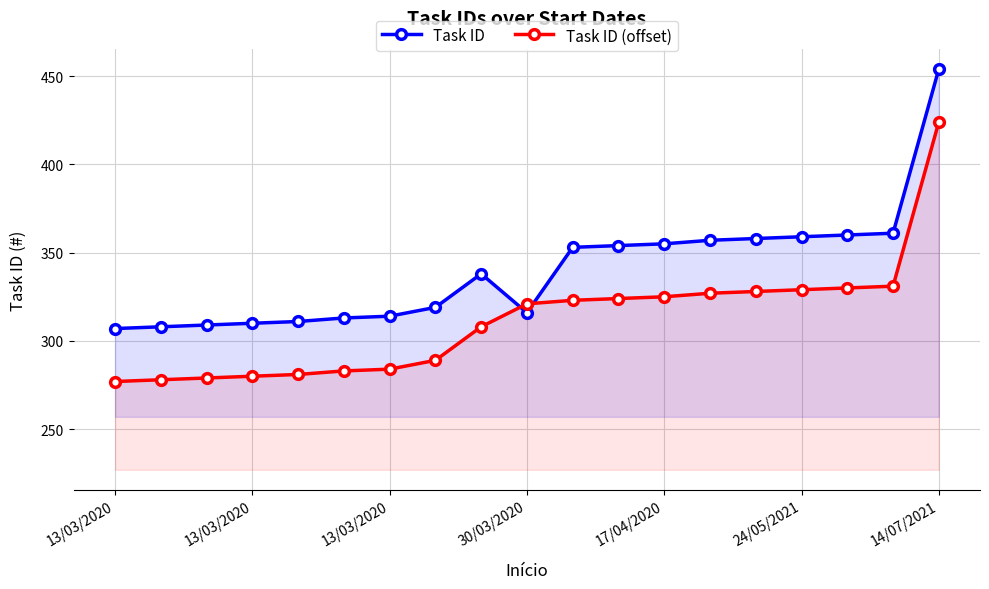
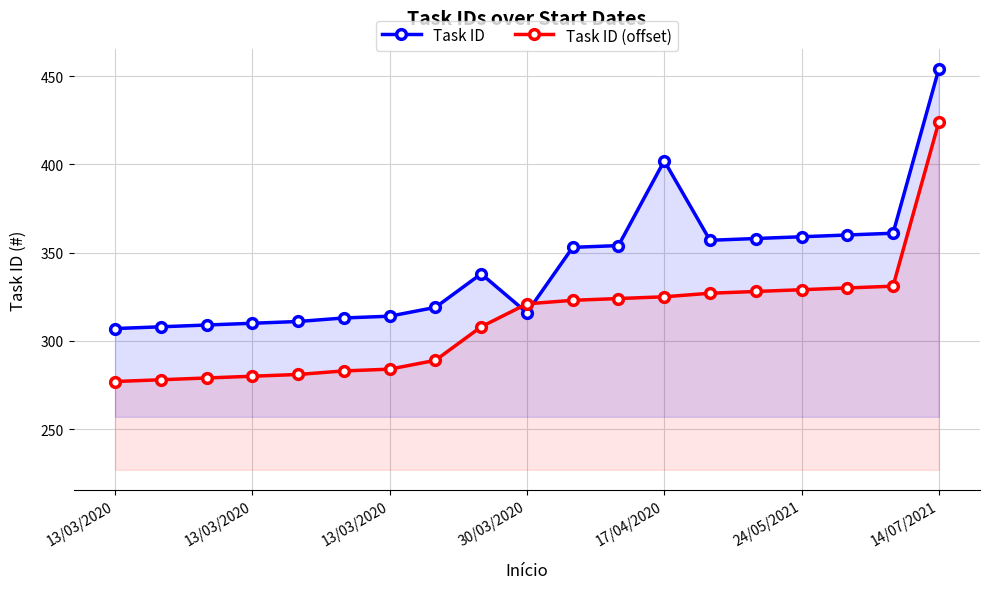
Task ID, 17/04/2020: 355 -> 402
